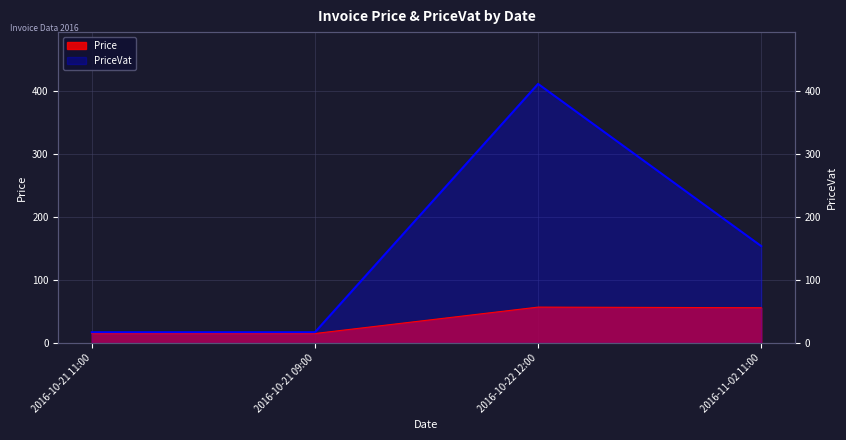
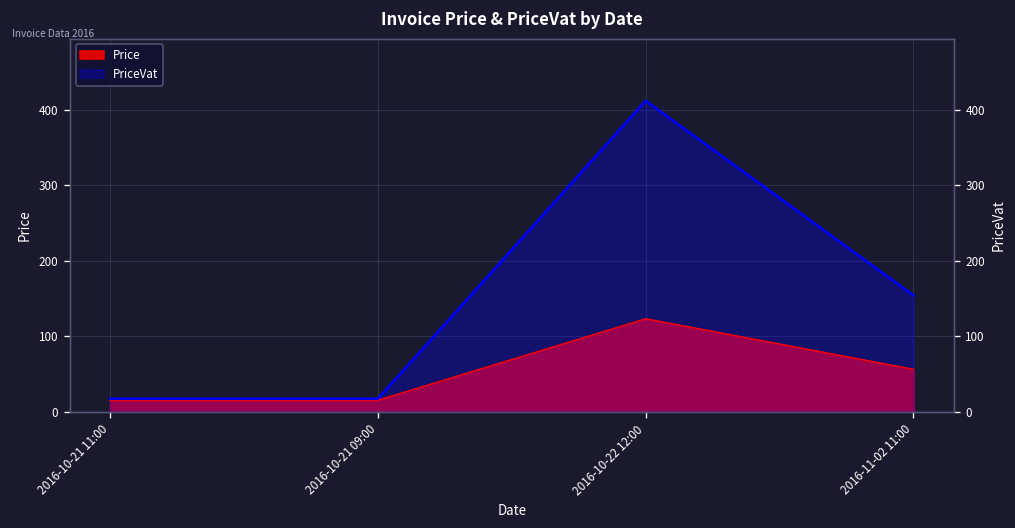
Price, 2016-10-22 12:00: 60 -> 120
